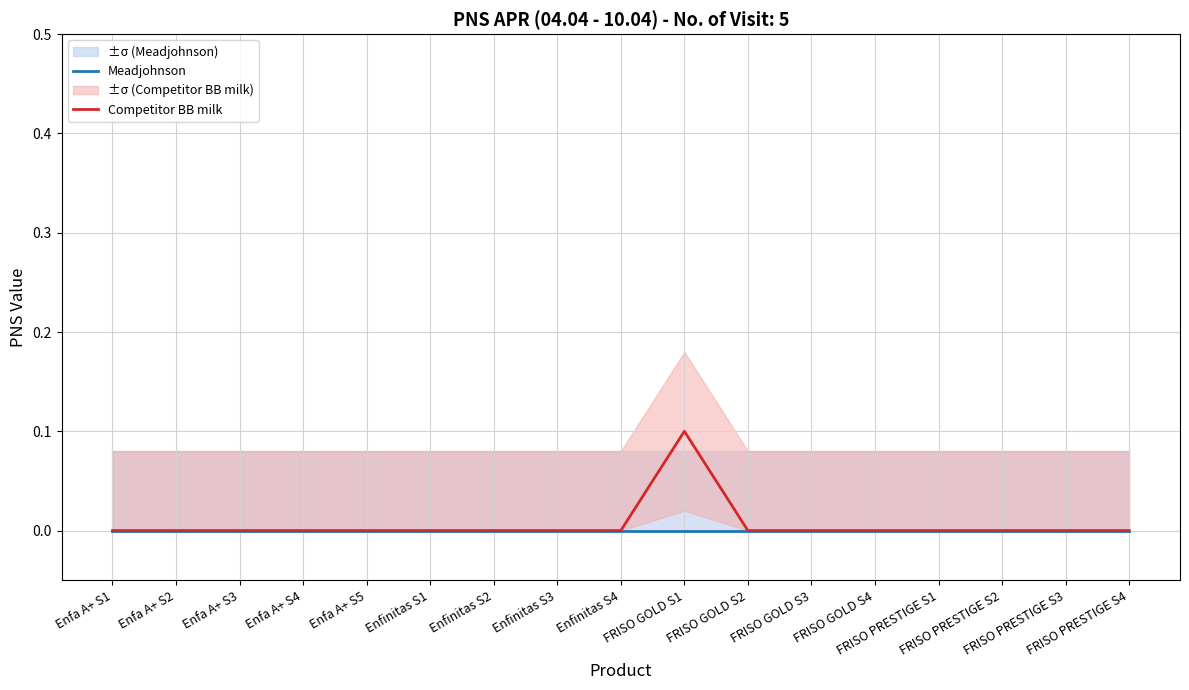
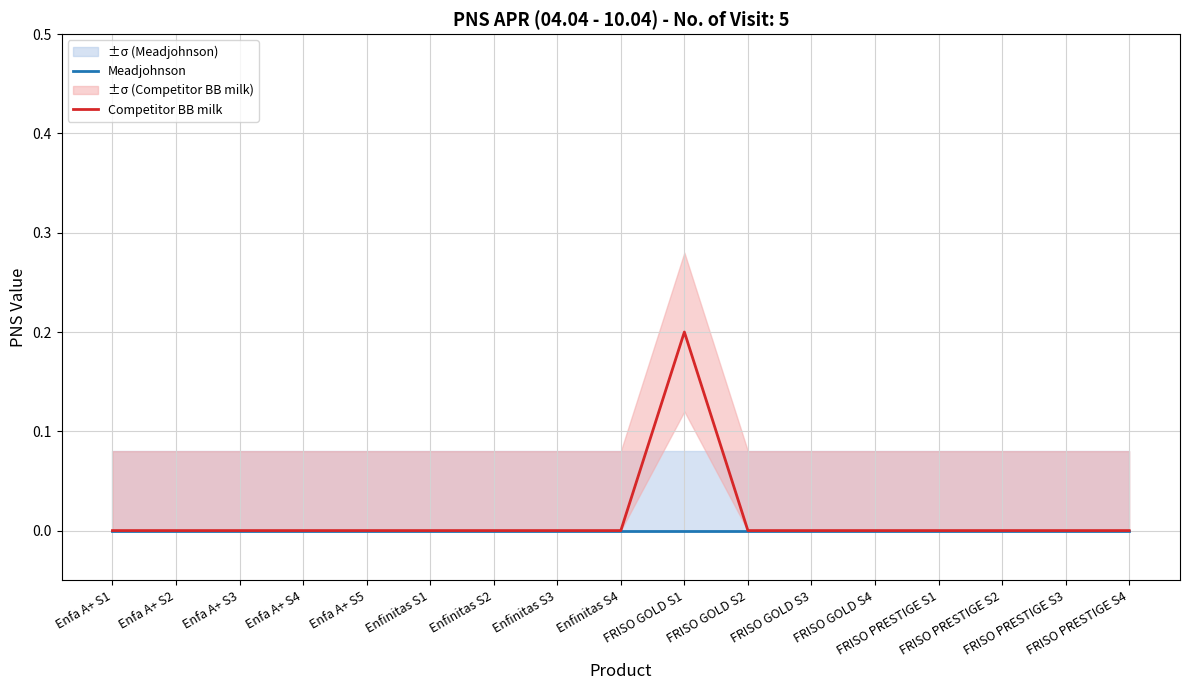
Competitor BB milk, FRISO GOLD S1: 0.1 -> 0.2
